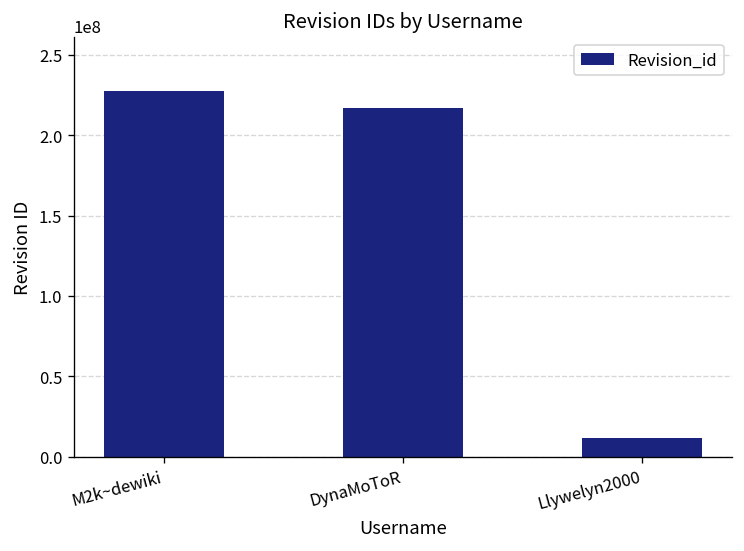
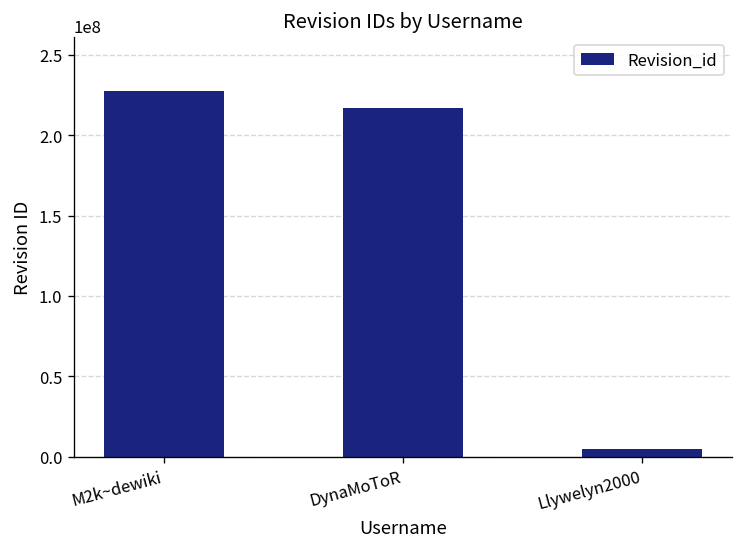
Llywelyn2000: 12000000 -> 5000000
